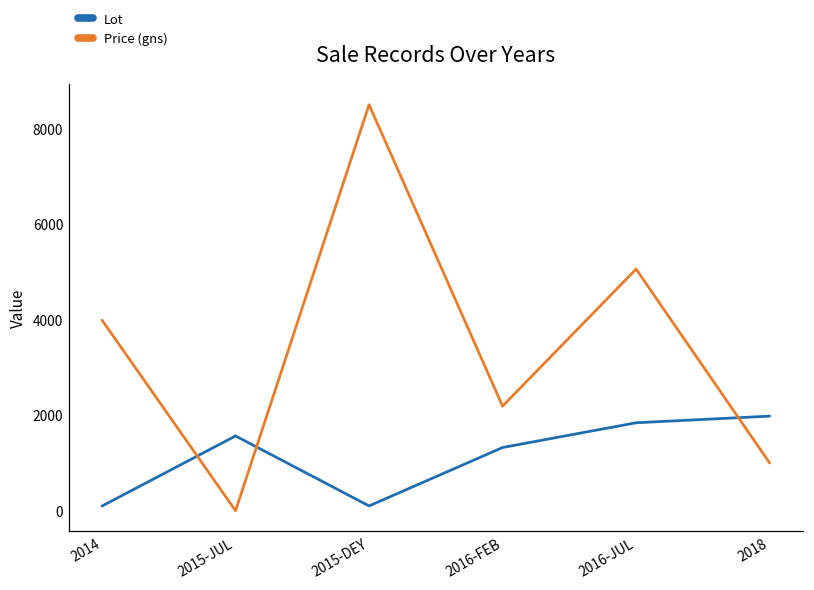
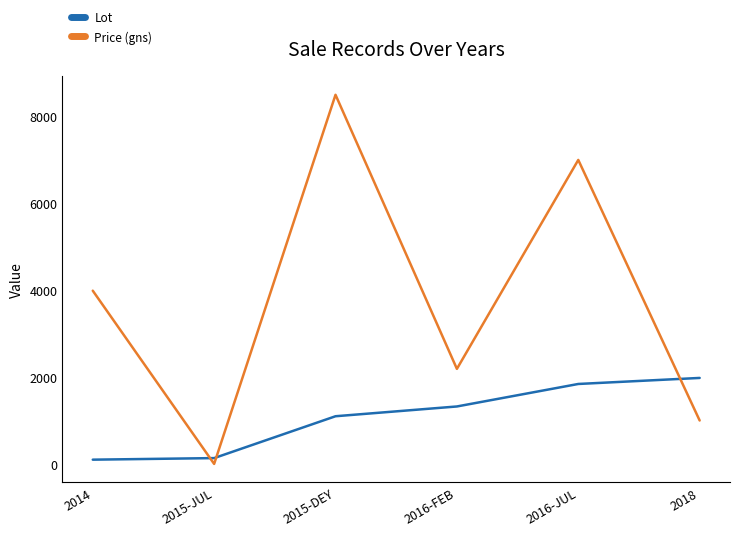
Lot, 2015-JUL: 1600 -> 100
Lot, 2015-DEY: 100 -> 1100
Price (gns), 2016-JUL: 5100 -> 7000
